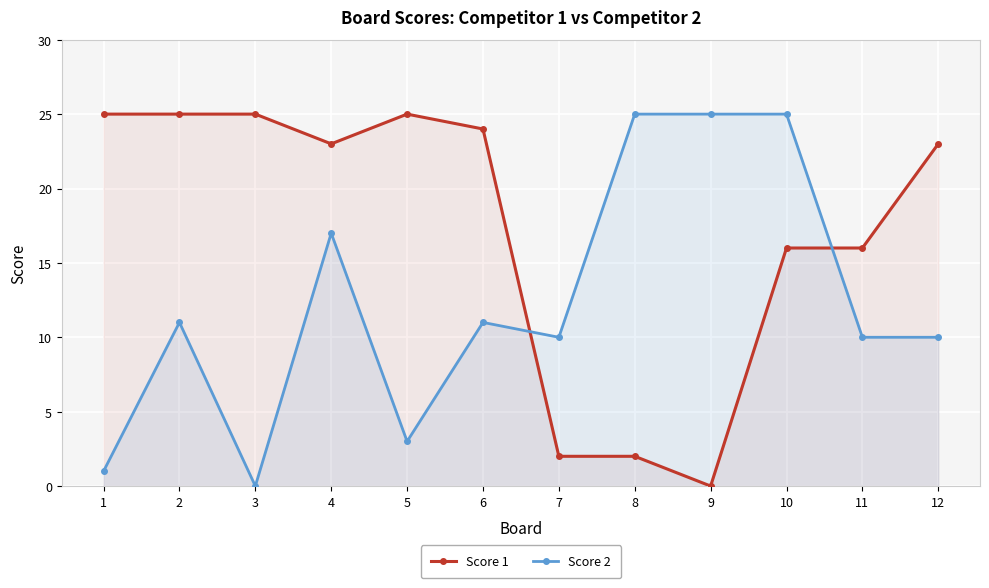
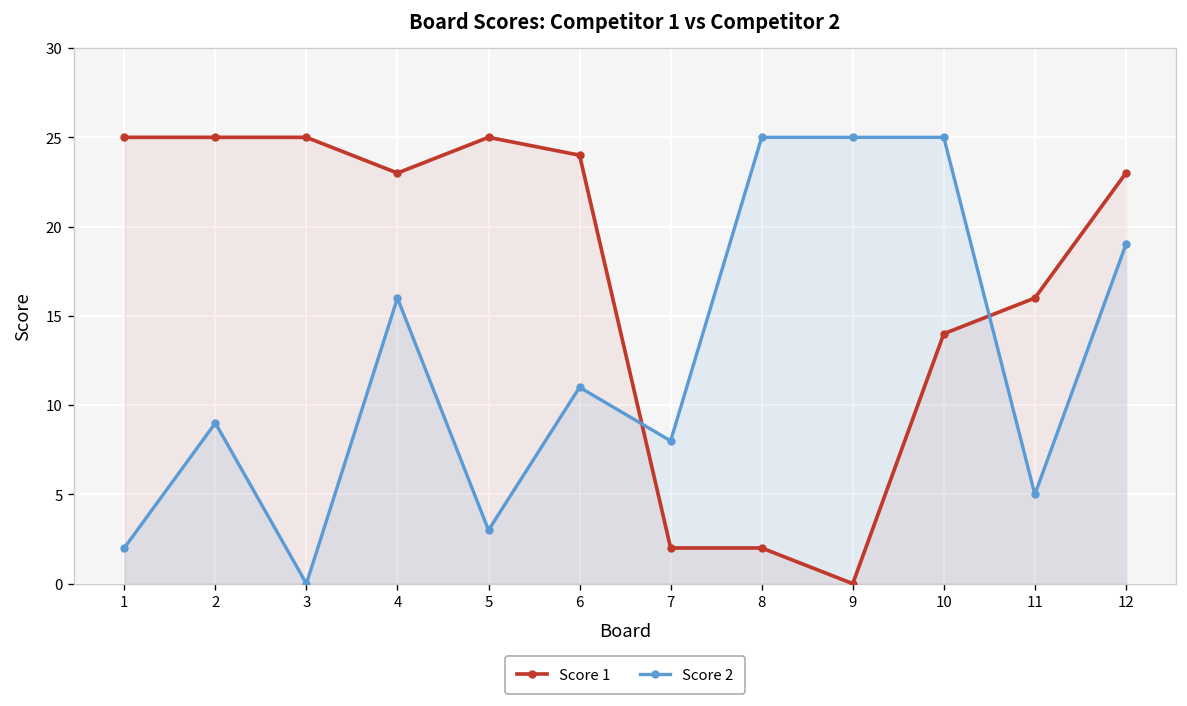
Score 2, 1: 1 -> 2
Score 2, 2: 11 -> 9
Score 2, 4: 17 -> 16
Score 2, 7: 10 -> 8
Score 1, 10: 16 -> 14
Score 2, 11: 10 -> 5
Score 2, 12: 10 -> 19
